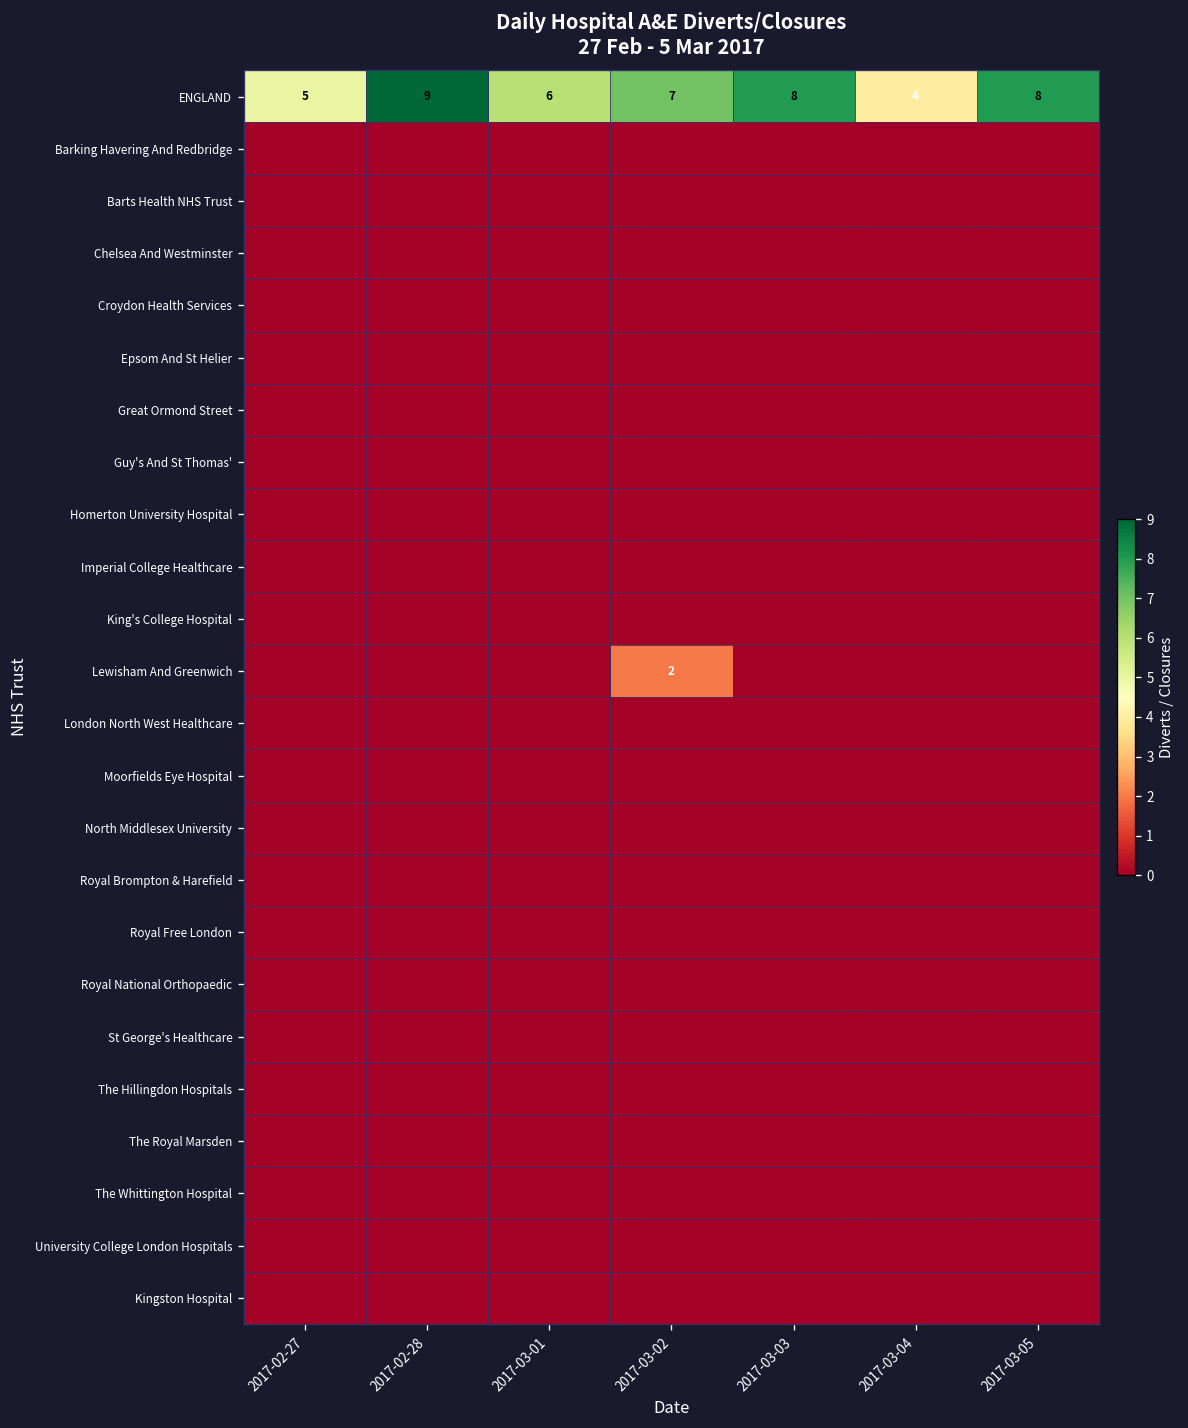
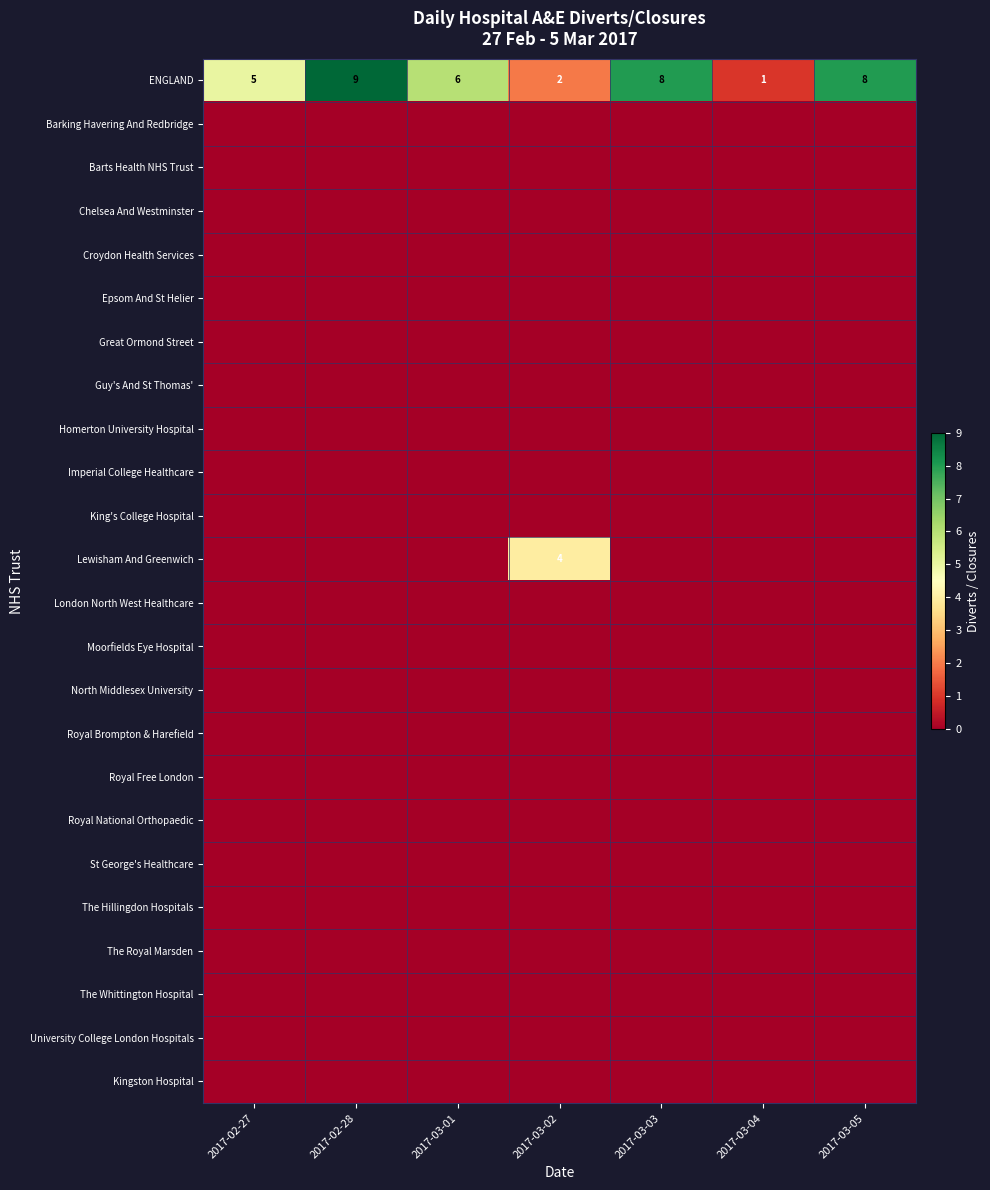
ENGLAND, 2017-03-02: 7 -> 2
ENGLAND, 2017-03-04: 4 -> 1
Lewisham And Greenwich, 2017-03-02: 2 -> 4
